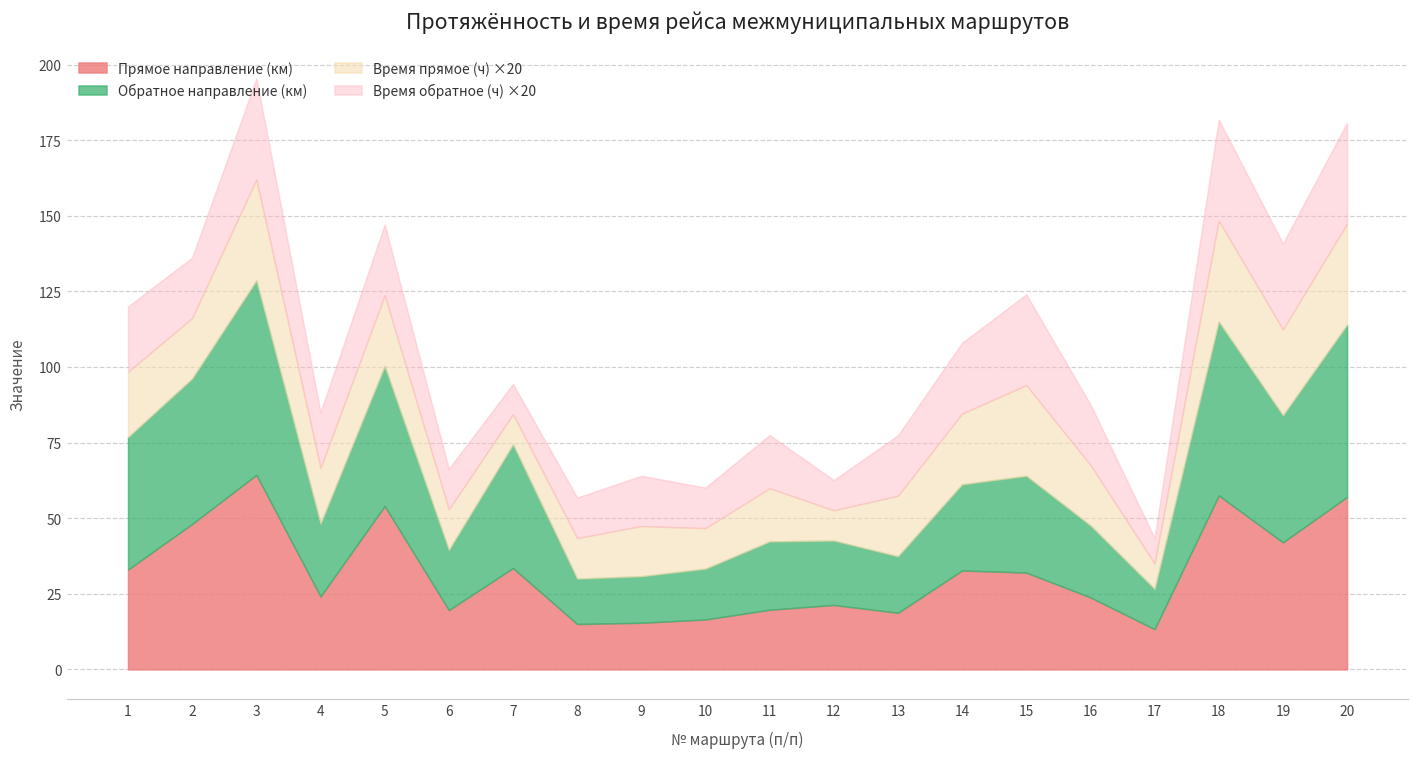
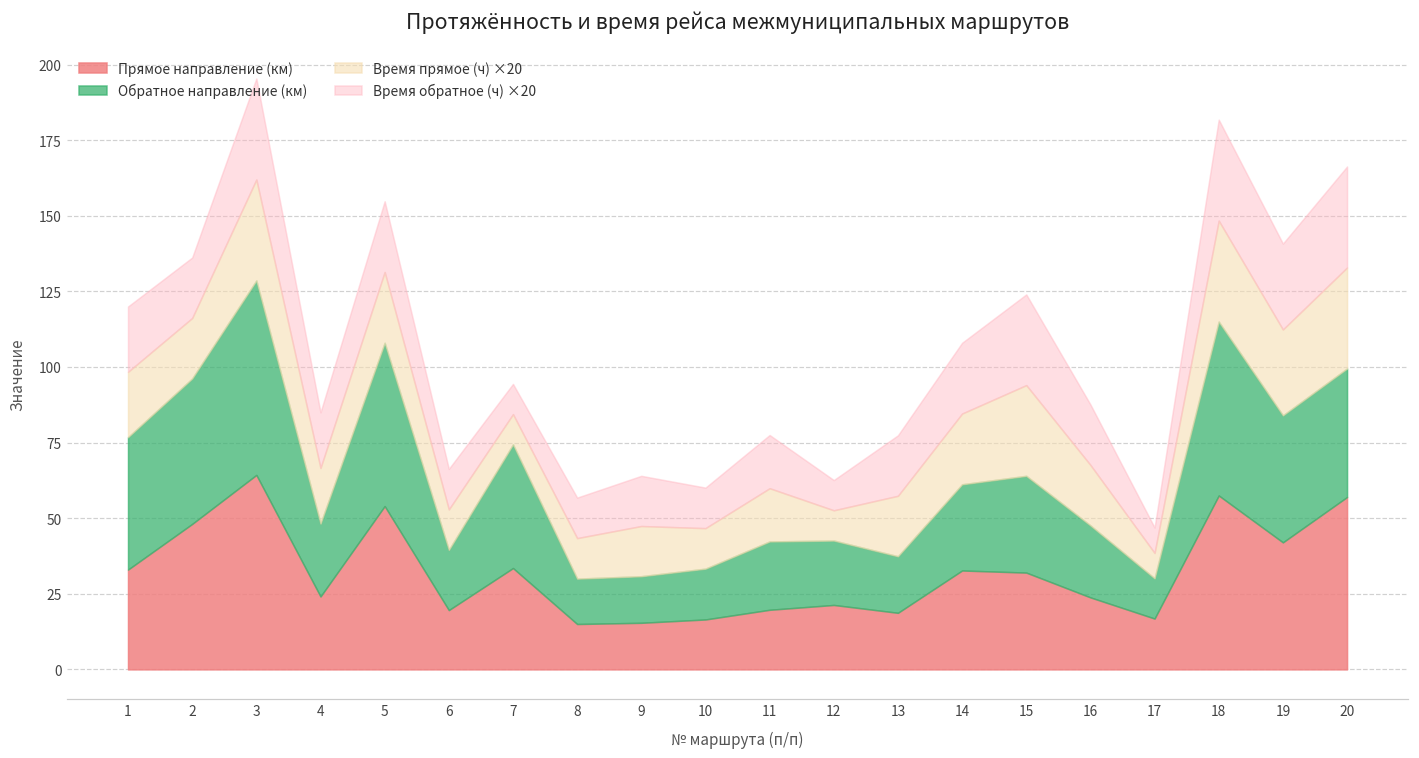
Обратное направление (км), 5: 46 -> 54
Прямое направление (км), 17: 13 -> 17
Обратное направление (км), 20: 57 -> 43
